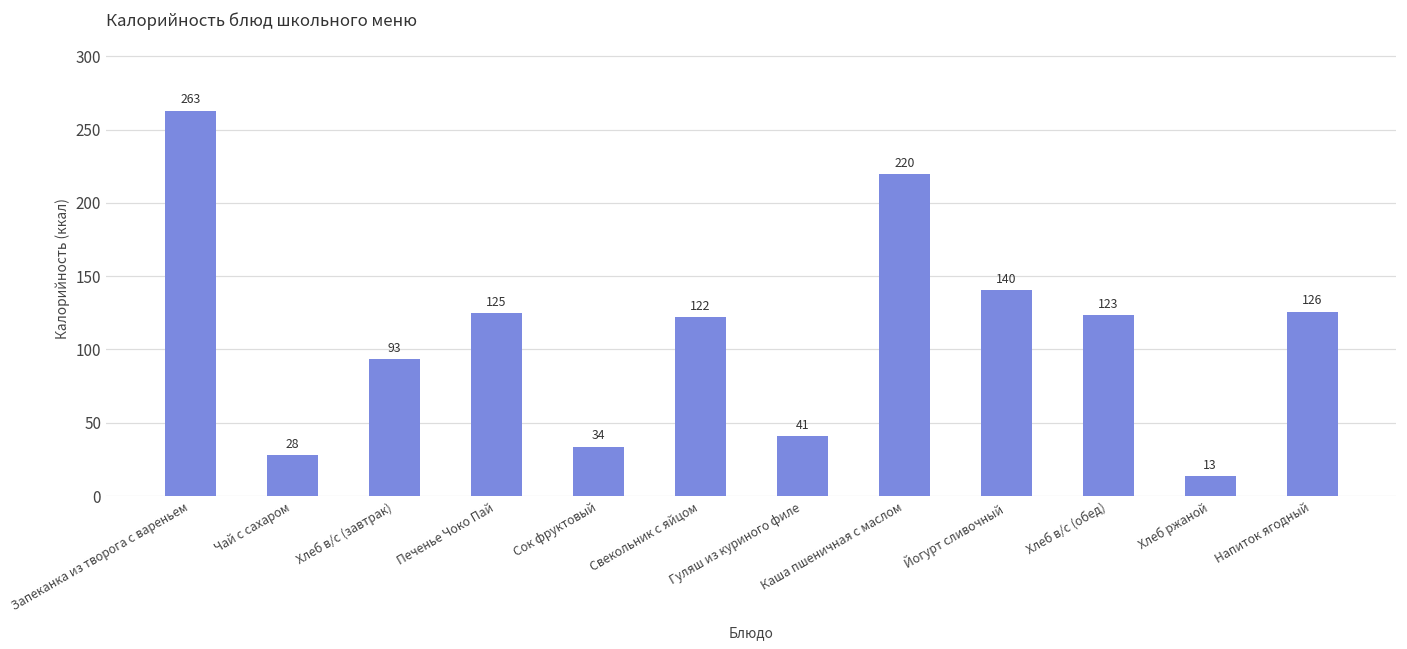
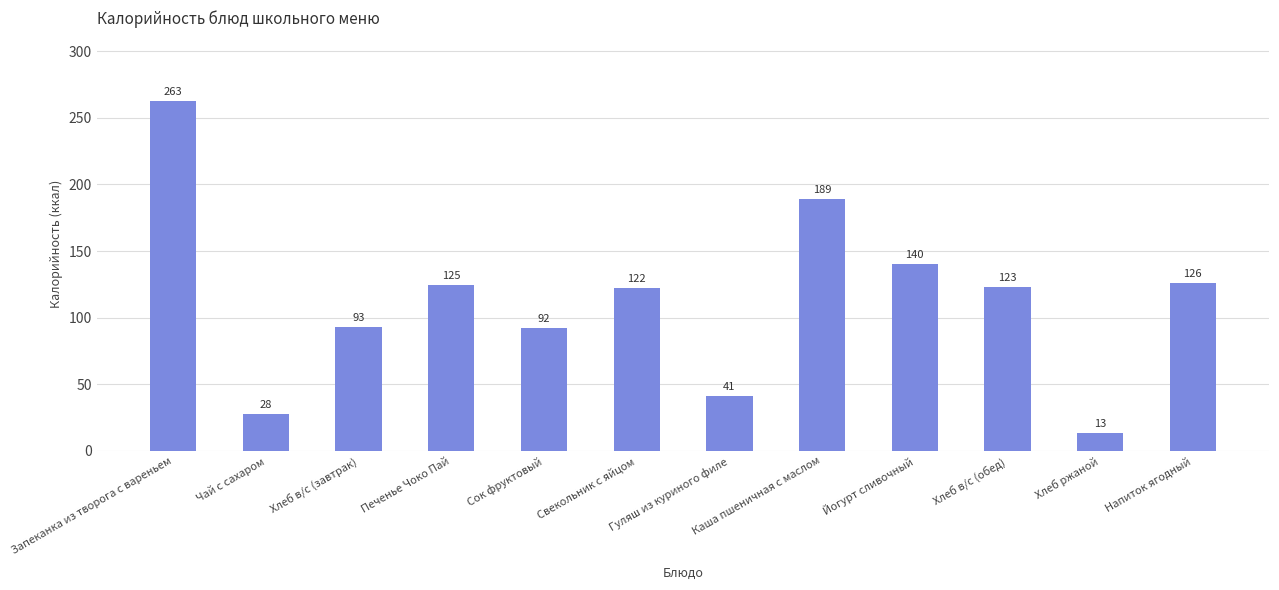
Сок фруктовый: 34 -> 92
Каша пшеничная с маслом: 220 -> 189
